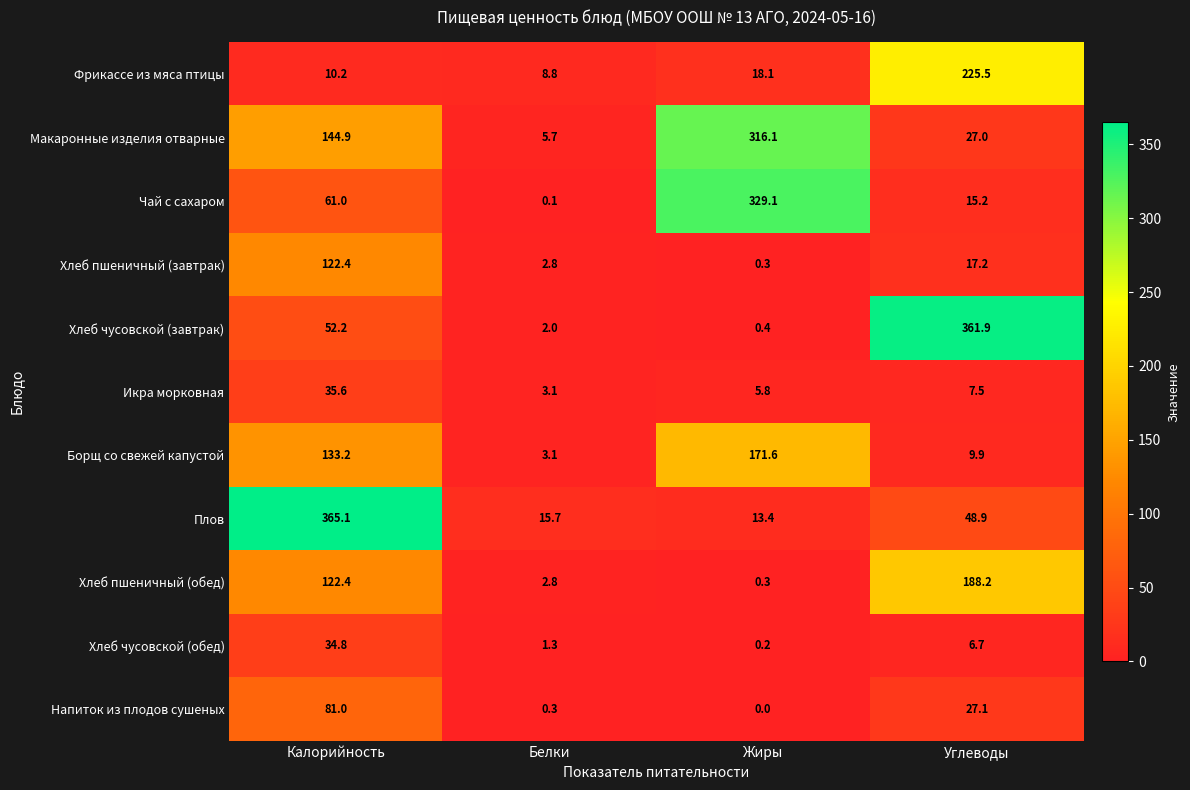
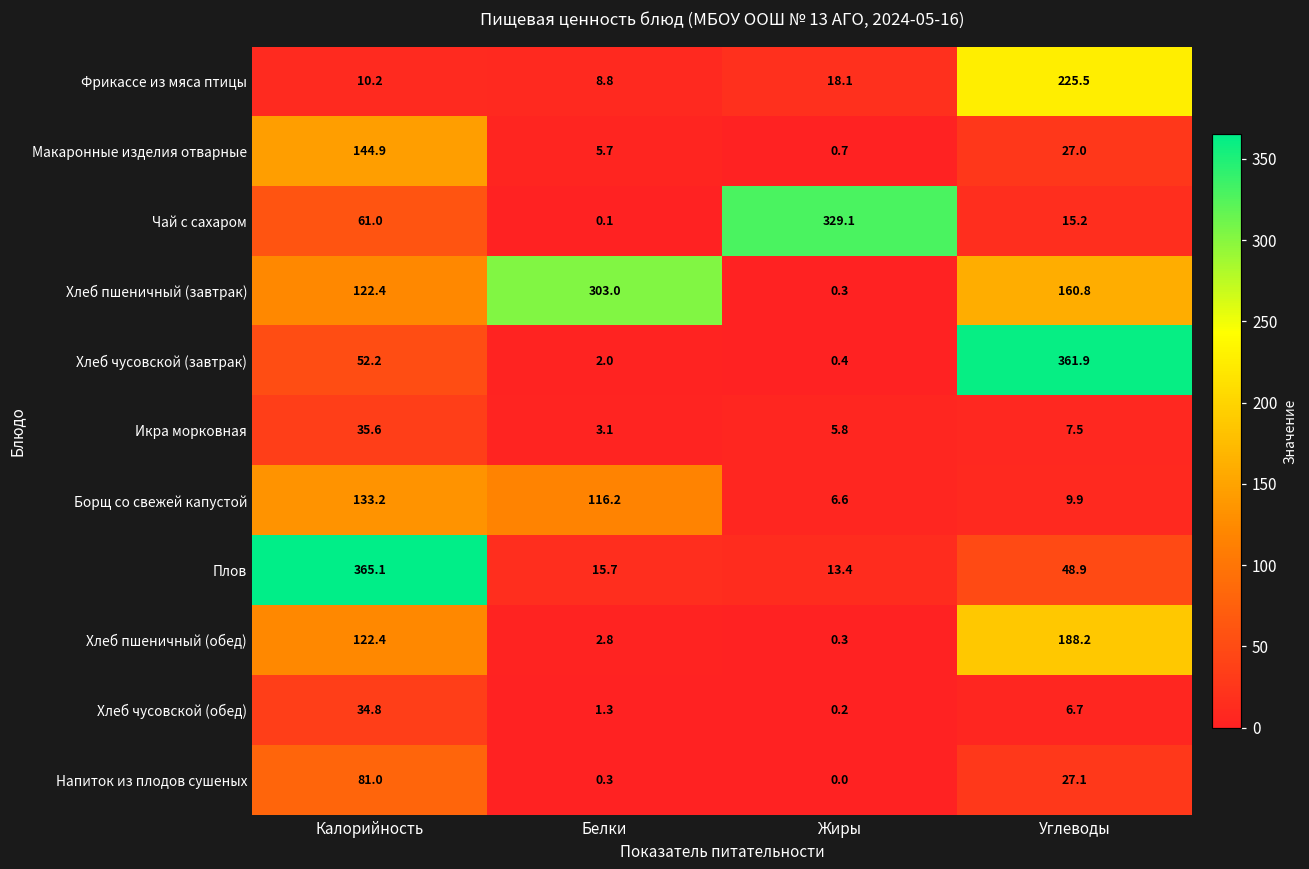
Макаронные изделия отварные, Жиры: 316.1 -> 0.7
Хлеб пшеничный (завтрак), Белки: 2.8 -> 303.0
Хлеб пшеничный (завтрак), Углеводы: 17.2 -> 160.8
Борщ со свежей капустой, Белки: 3.1 -> 116.2
Борщ со свежей капустой, Жиры: 171.6 -> 6.6
